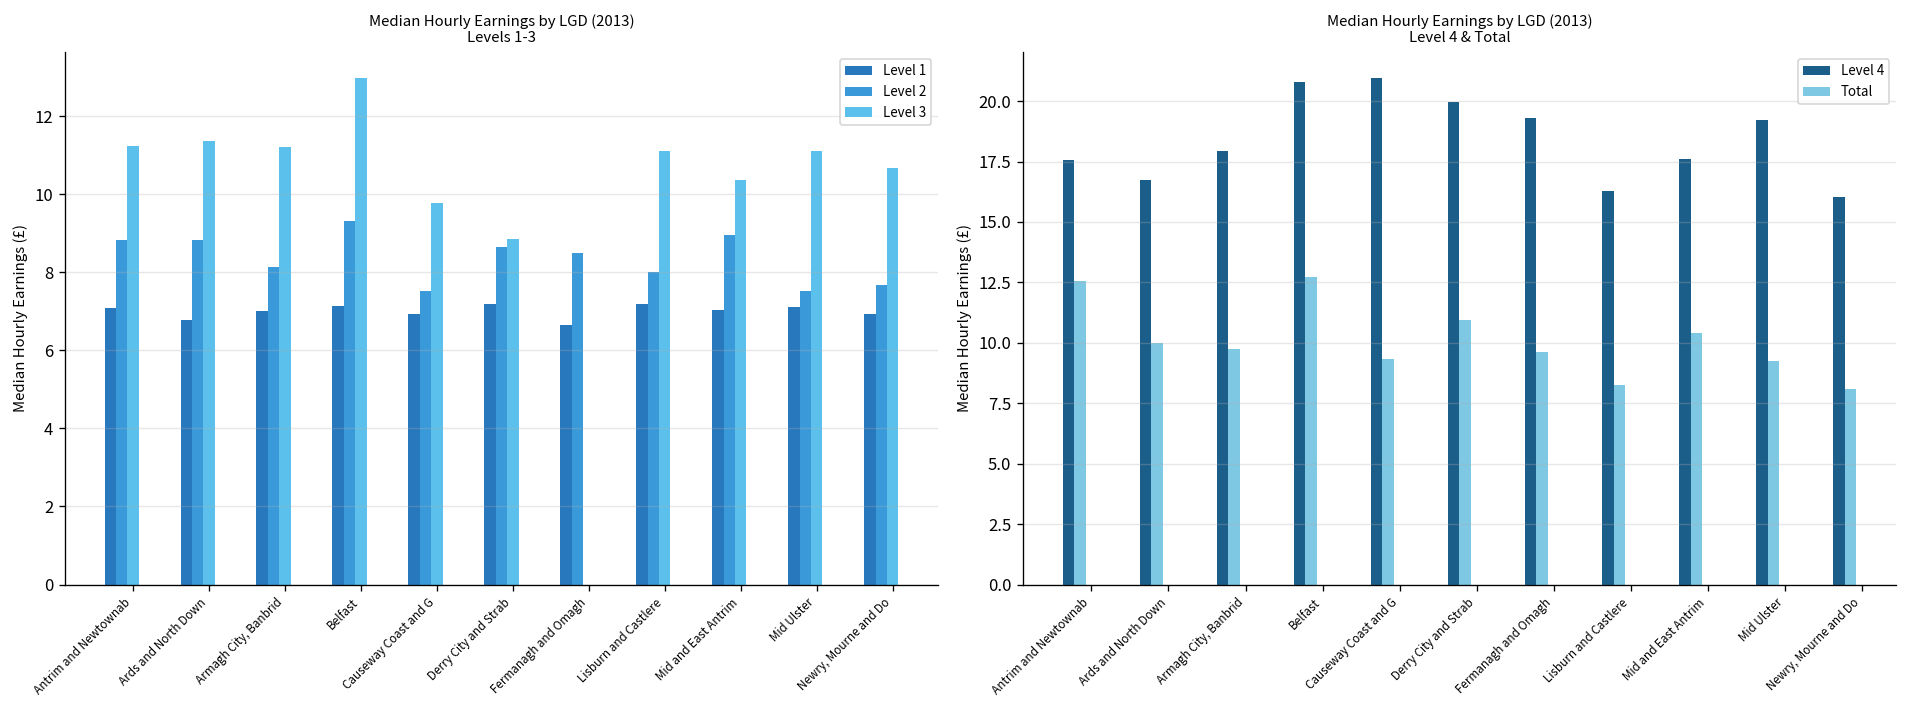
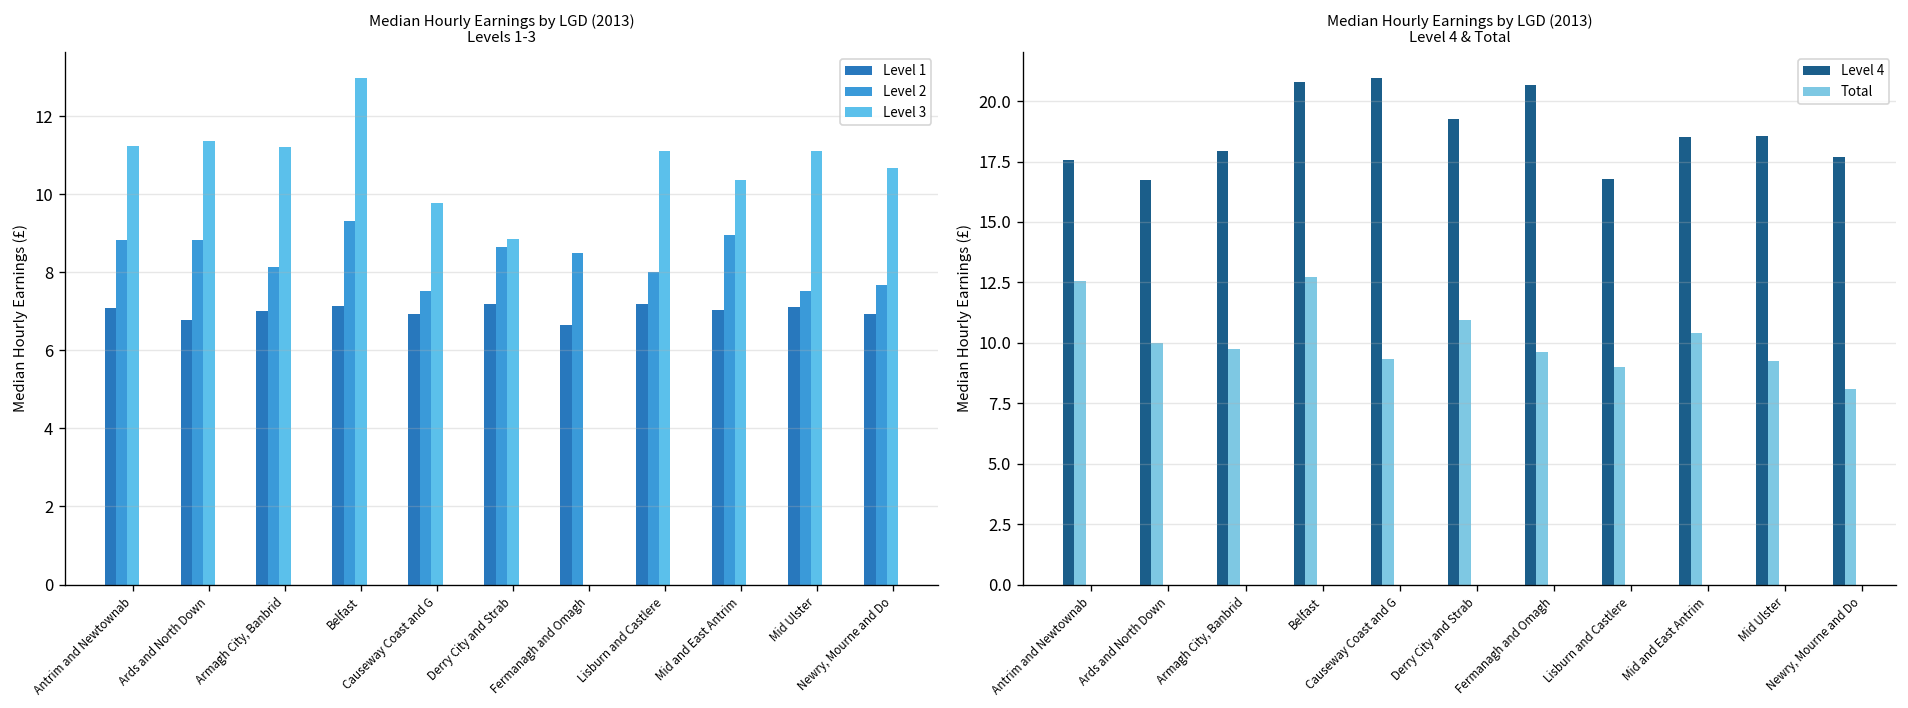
Median Hourly Earnings by LGD (2013) Level 4 & Total, Level 4, Derry City and Strab: 20.0 -> 19.3
Median Hourly Earnings by LGD (2013) Level 4 & Total, Level 4, Fermanagh and Omagh: 19.3 -> 20.7
Median Hourly Earnings by LGD (2013) Level 4 & Total, Level 4, Lisburn and Castlere: 16.3 -> 16.8
Median Hourly Earnings by LGD (2013) Level 4 & Total, Total, Lisburn and Castlere: 8.3 -> 9.0
Median Hourly Earnings by LGD (2013) Level 4 & Total, Level 4, Mid and East Antrim: 17.6 -> 18.5
Median Hourly Earnings by LGD (2013) Level 4 & Total, Level 4, Mid Ulster: 19.2 -> 18.5
Median Hourly Earnings by LGD (2013) Level 4 & Total, Level 4, Newry, Mourne and Do: 16.0 -> 17.7
